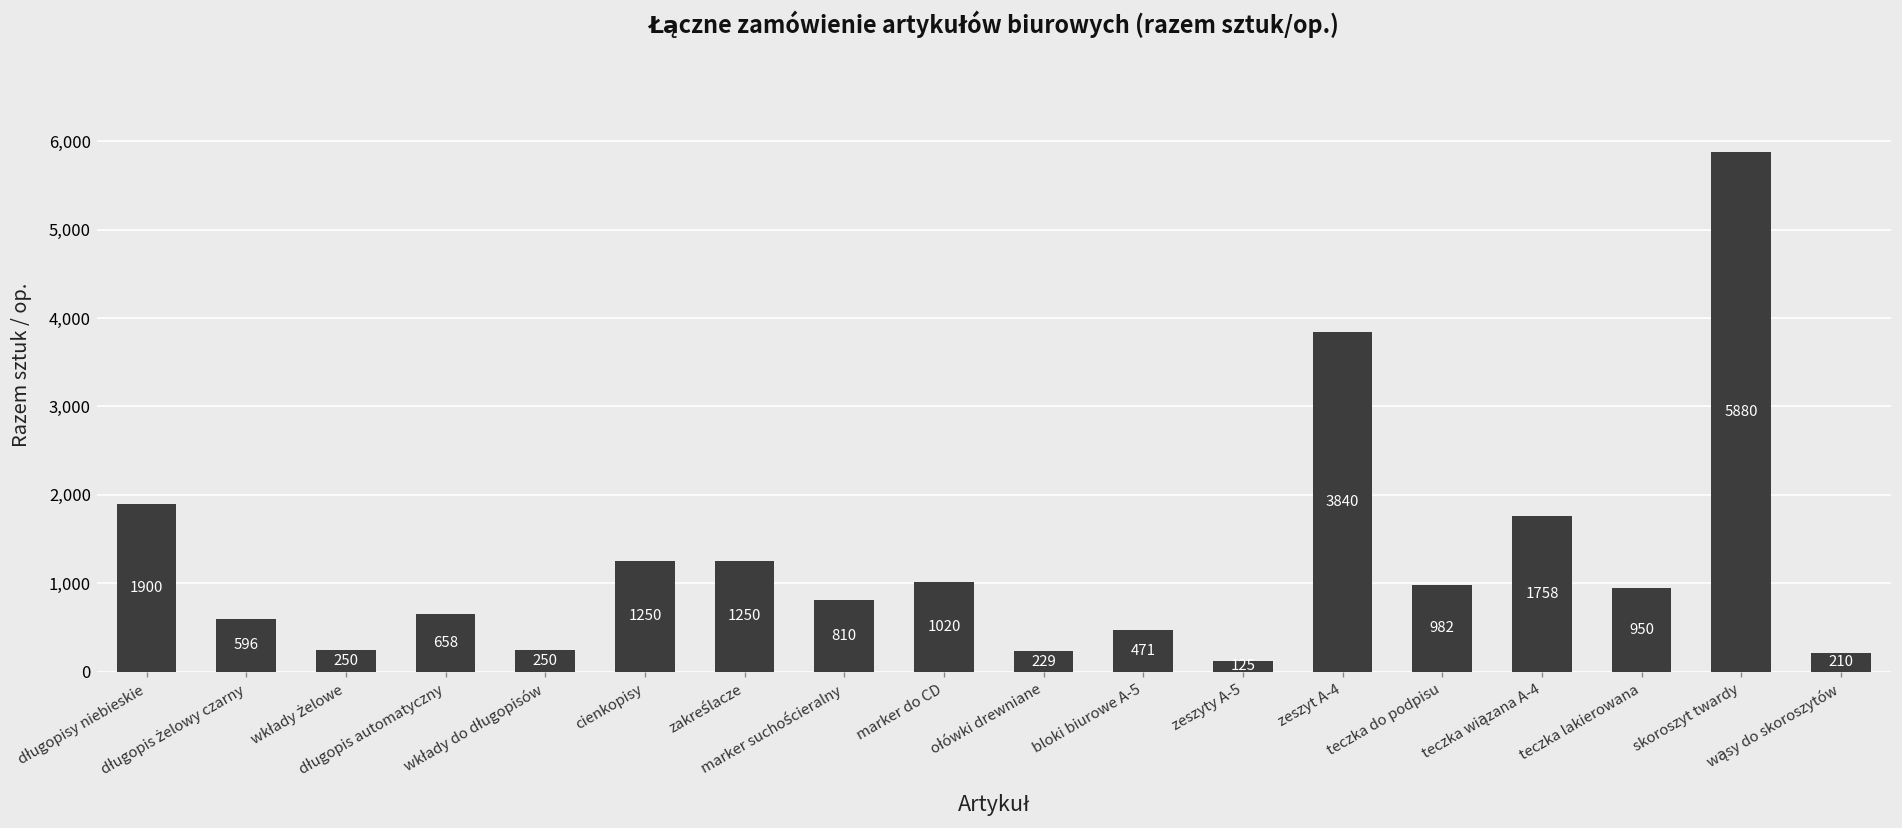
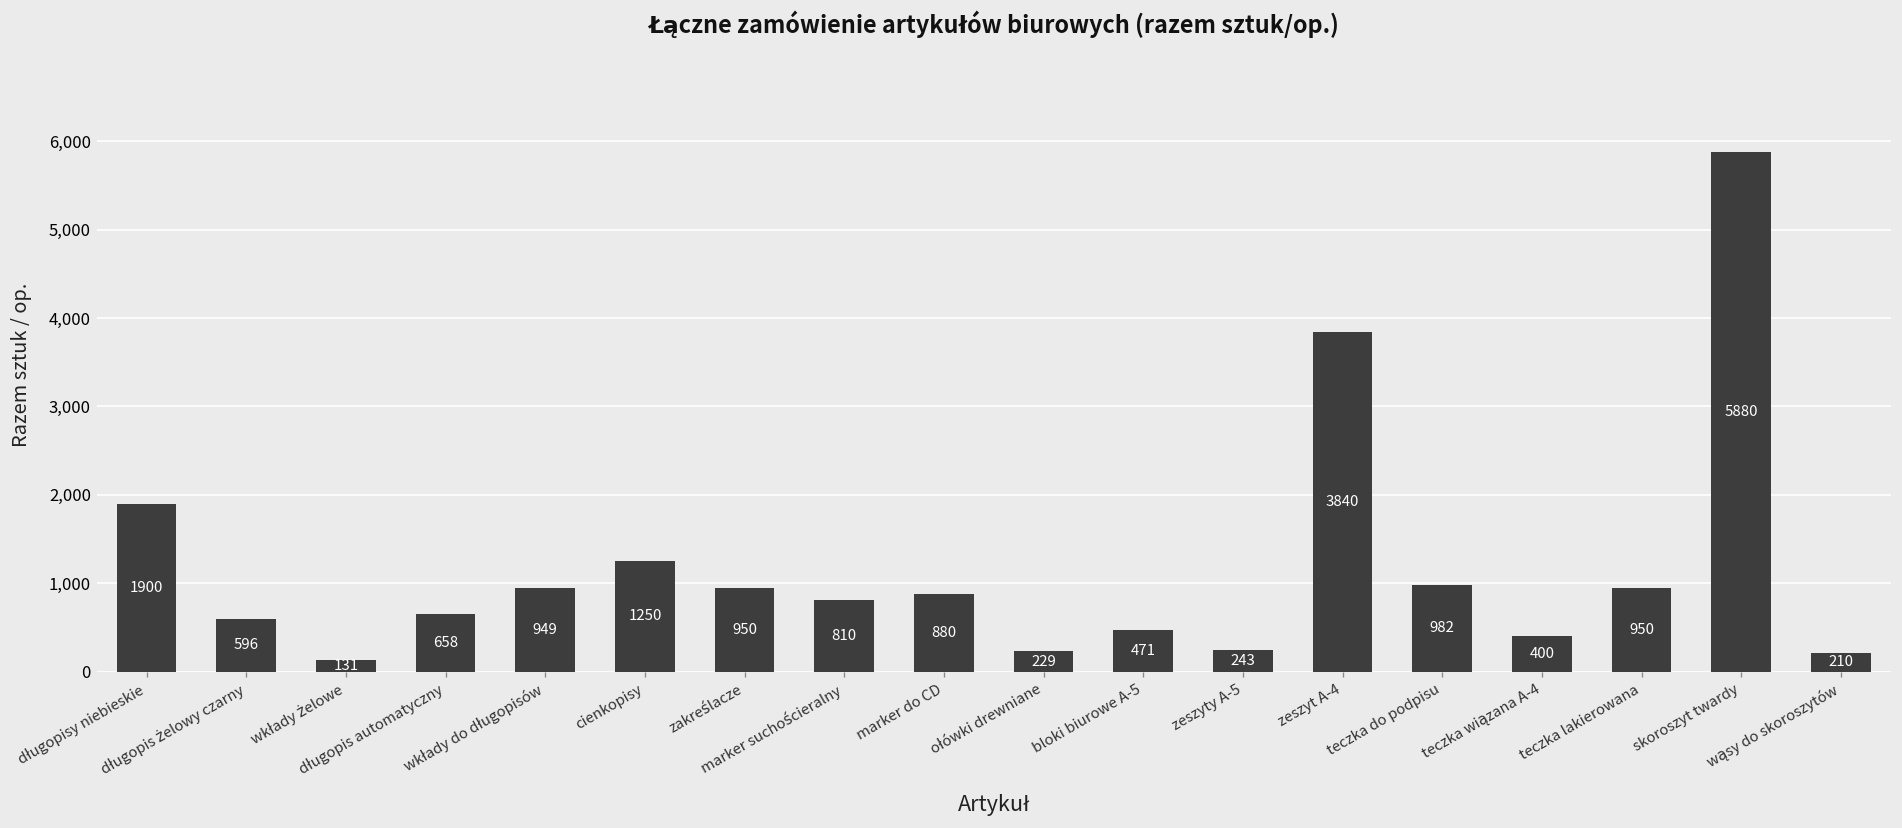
wkłady żelowe: 250 -> 131
wkłady do długopisów: 250 -> 949
zakreślacze: 1250 -> 950
marker do CD: 1020 -> 880
zeszyty A-5: 125 -> 243
teczka wiązana A-4: 1758 -> 400
